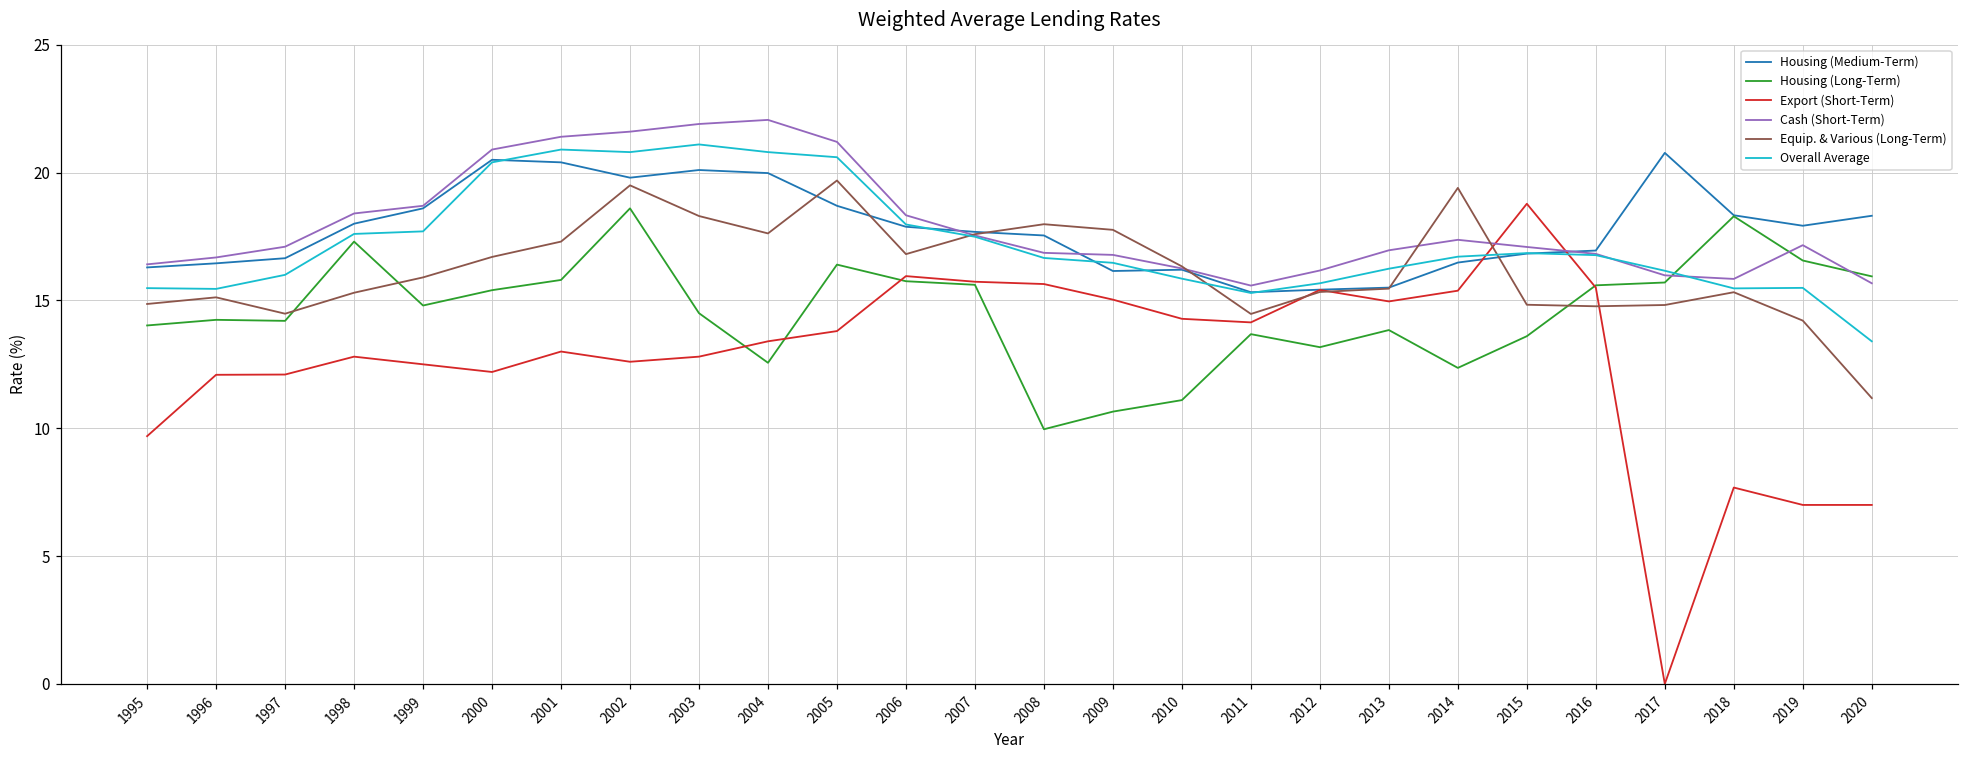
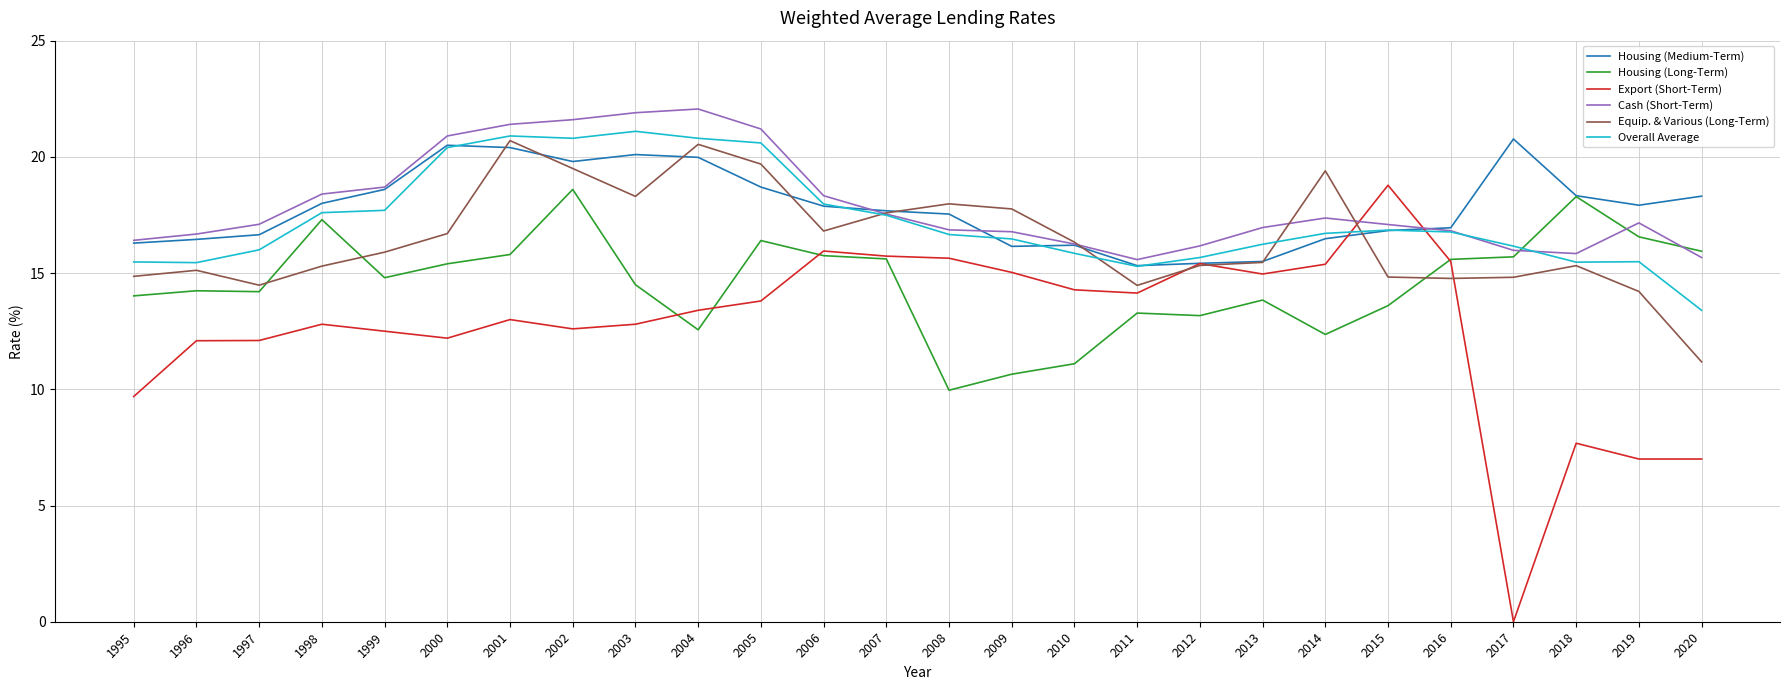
Equip. & Various (Long-Term), 2001: 17.3 -> 20.7
Equip. & Various (Long-Term), 2004: 17.6 -> 20.5
Housing (Long-Term), 2011: 13.7 -> 13.3
